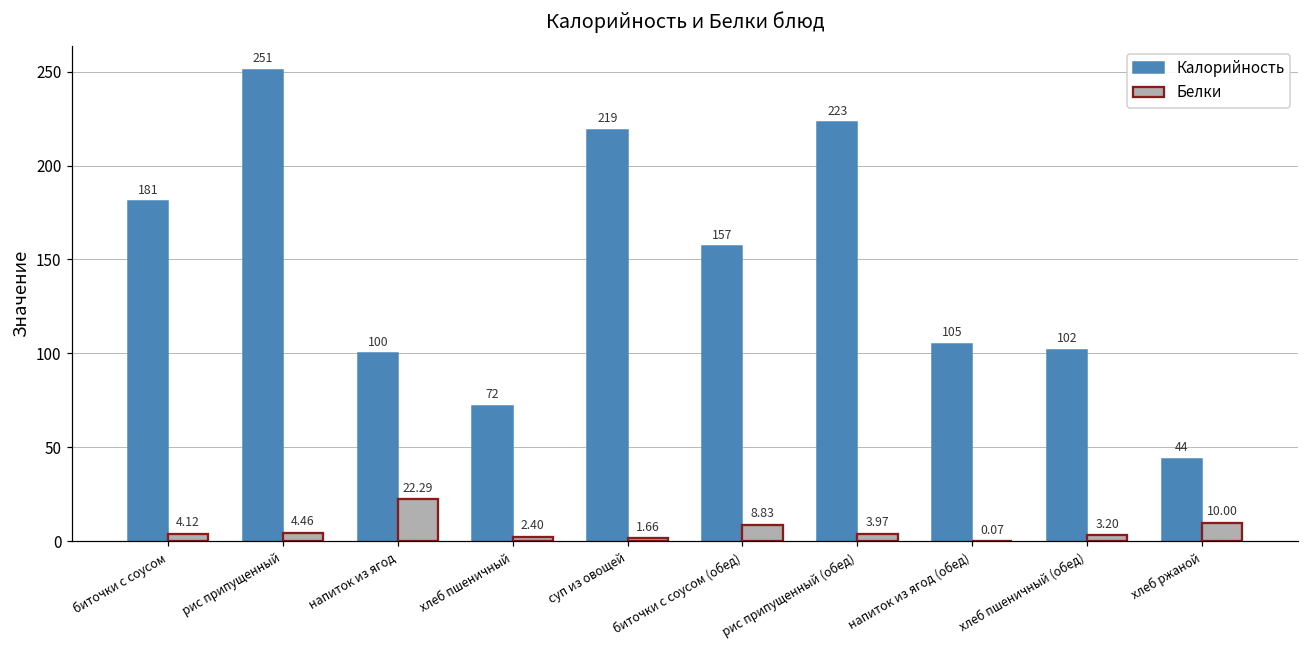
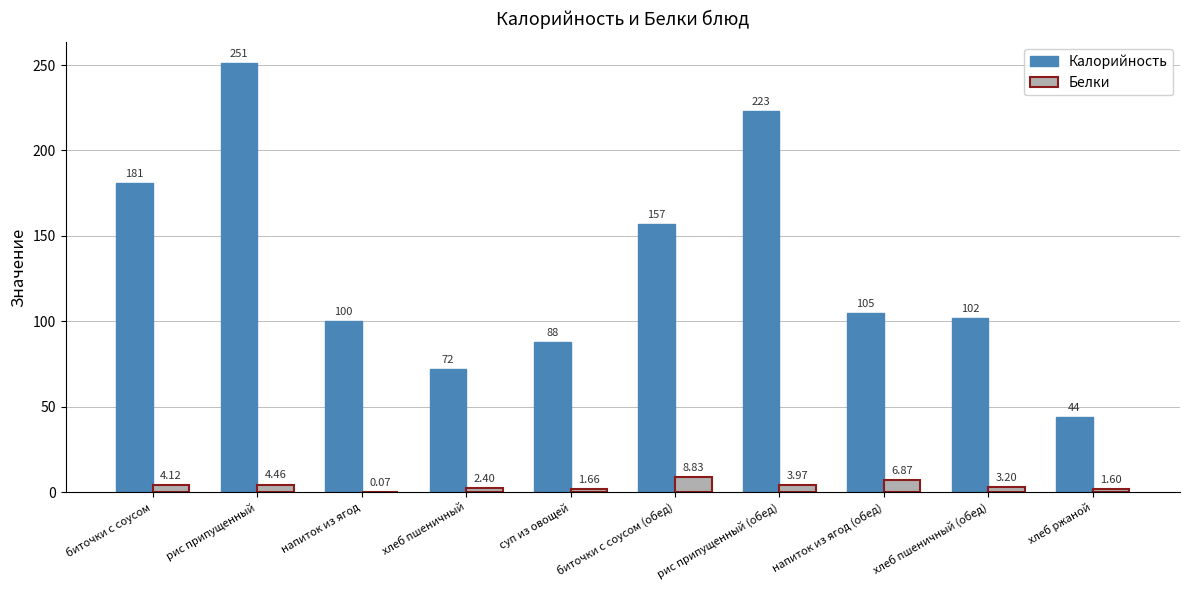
Белки, напиток из ягод: 22.29 -> 0.07
Калорийность, суп из овощей: 219 -> 88
Белки, напиток из ягод (обед): 0.07 -> 6.87
Белки, хлеб ржаной: 10.00 -> 1.60
